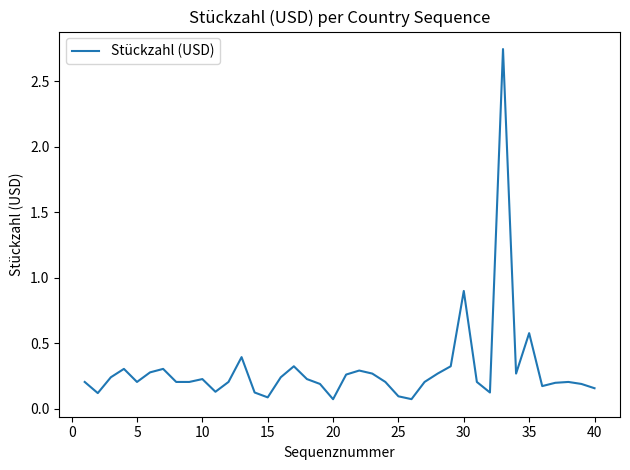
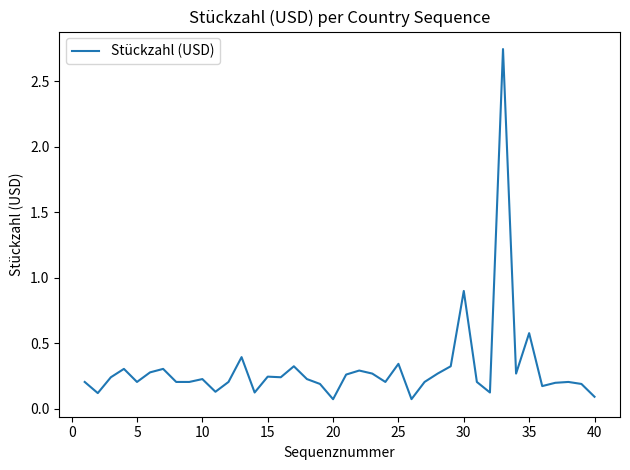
15: 0.09 -> 0.25
25: 0.10 -> 0.34
40: 0.16 -> 0.09
